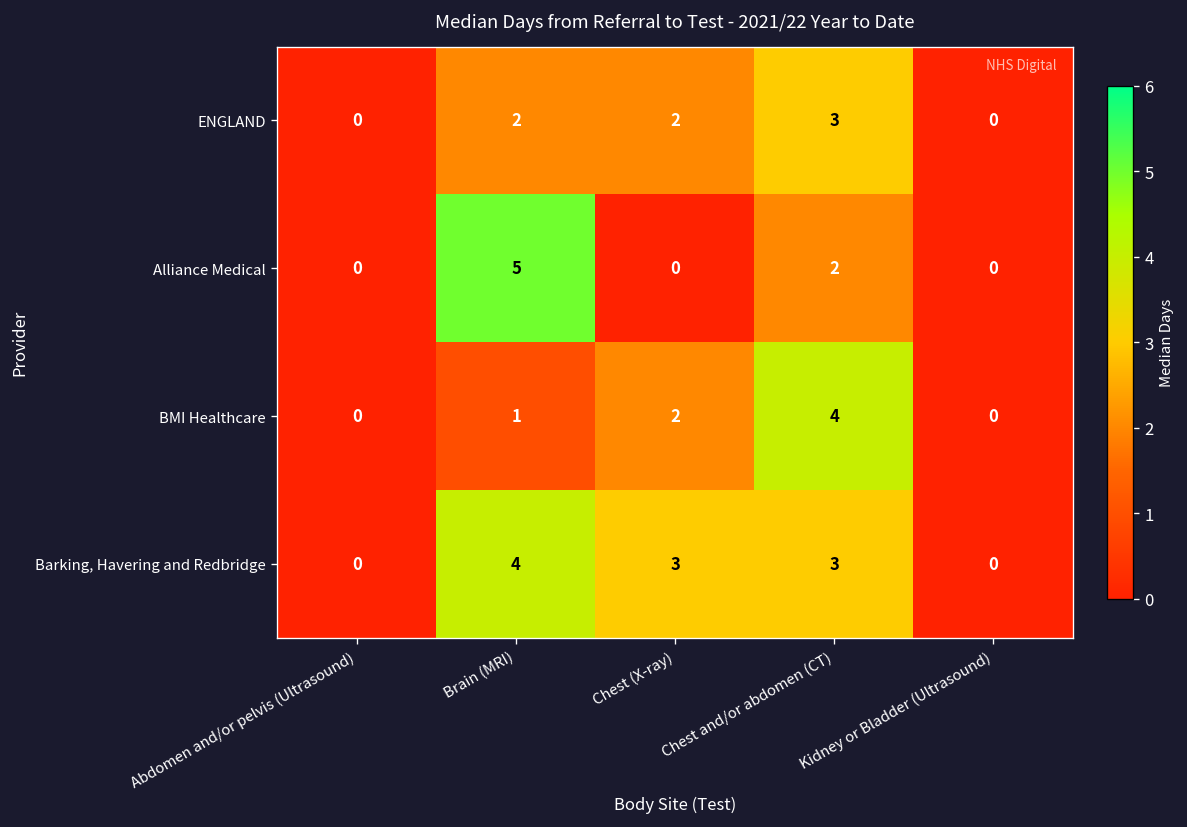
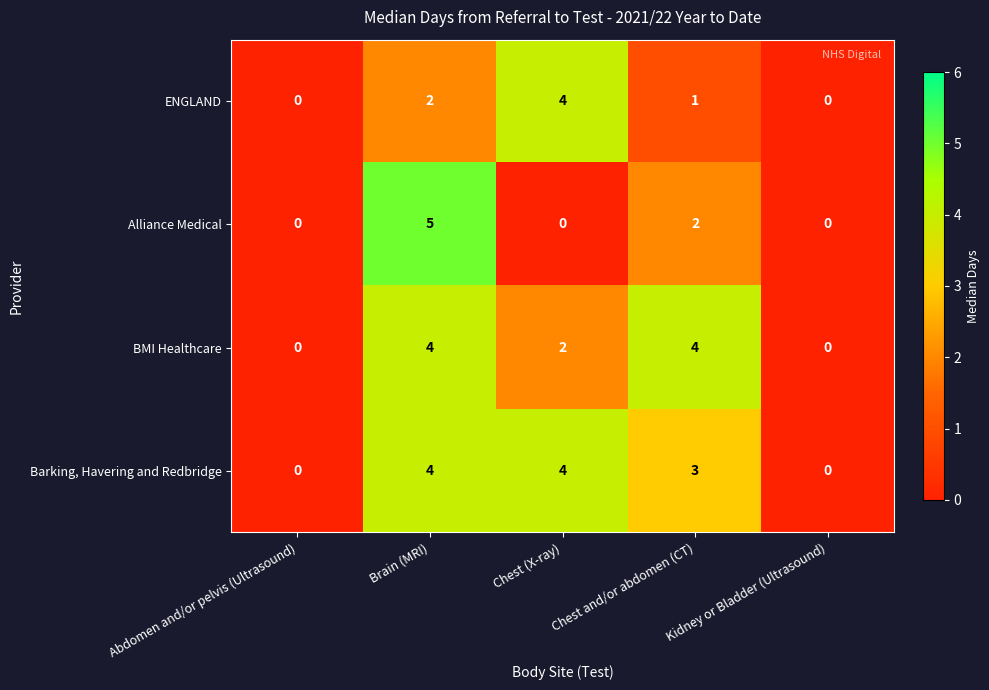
ENGLAND, Chest (X-ray): 2 -> 4
ENGLAND, Chest and/or abdomen (CT): 3 -> 1
BMI Healthcare, Brain (MRI): 1 -> 4
Barking, Havering and Redbridge, Chest (X-ray): 3 -> 4
